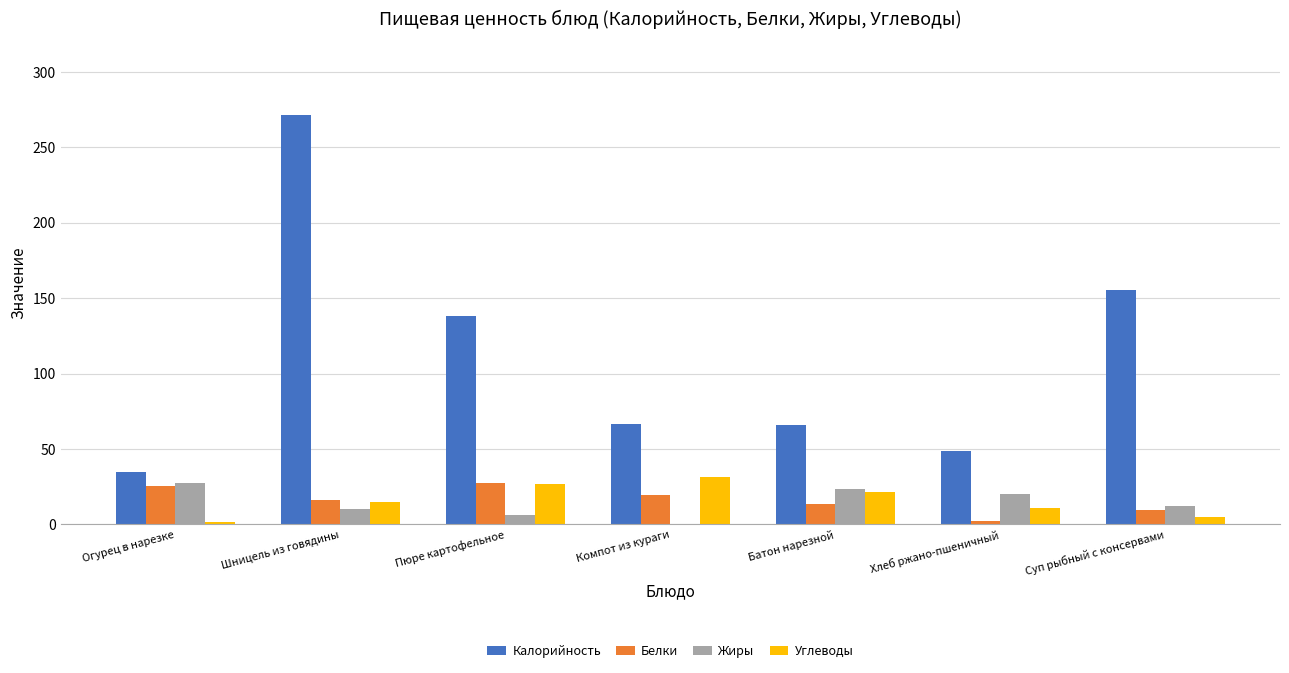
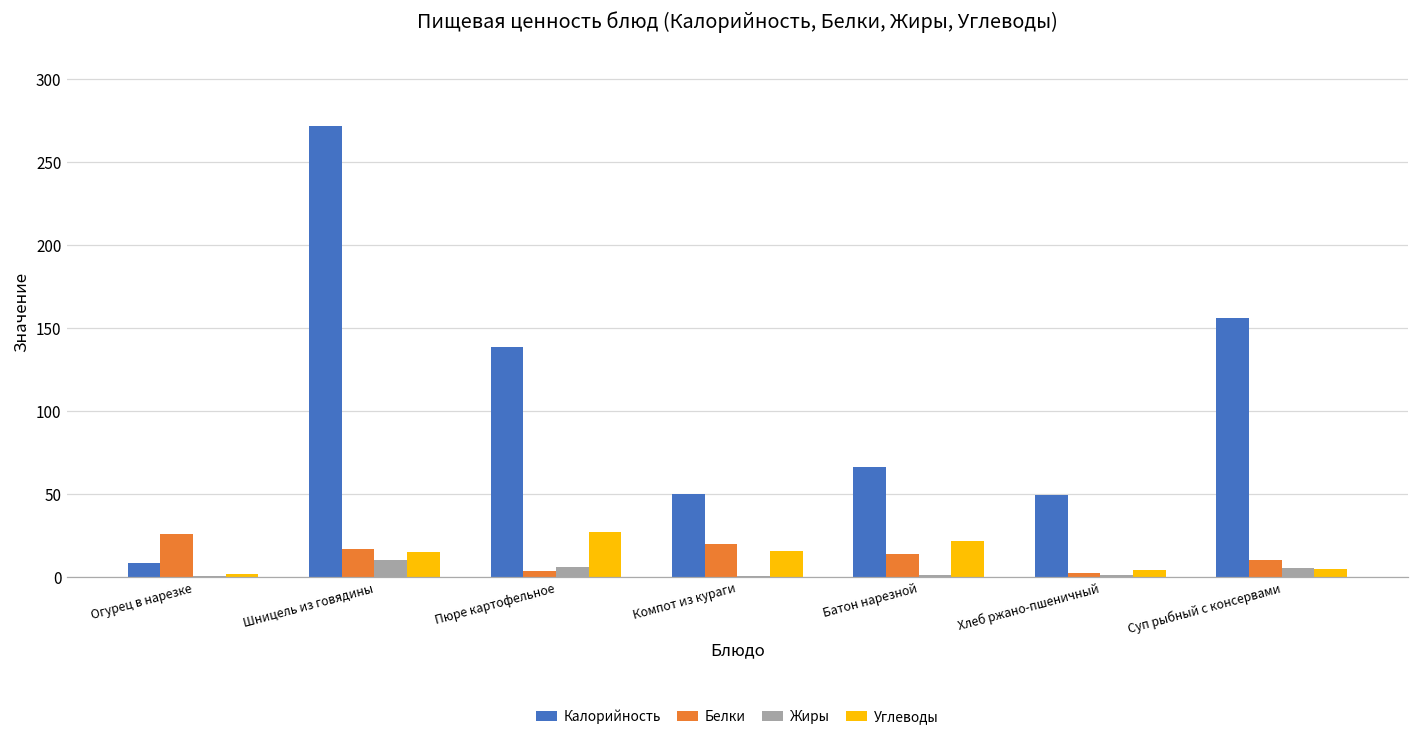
Калорийность, Огурец в нарезке: 35 -> 9
Жиры, Огурец в нарезке: 28 -> 0
Белки, Пюре картофельное: 27 -> 3
Калорийность, Компот из кураги: 67 -> 50
Углеводы, Компот из кураги: 32 -> 16
Жиры, Батон нарезной: 24 -> 1
Жиры, Хлеб ржано-пшеничный: 20 -> 1
Углеводы, Хлеб ржано-пшеничный: 11 -> 4
Жиры, Суп рыбный с консервами: 13 -> 5
